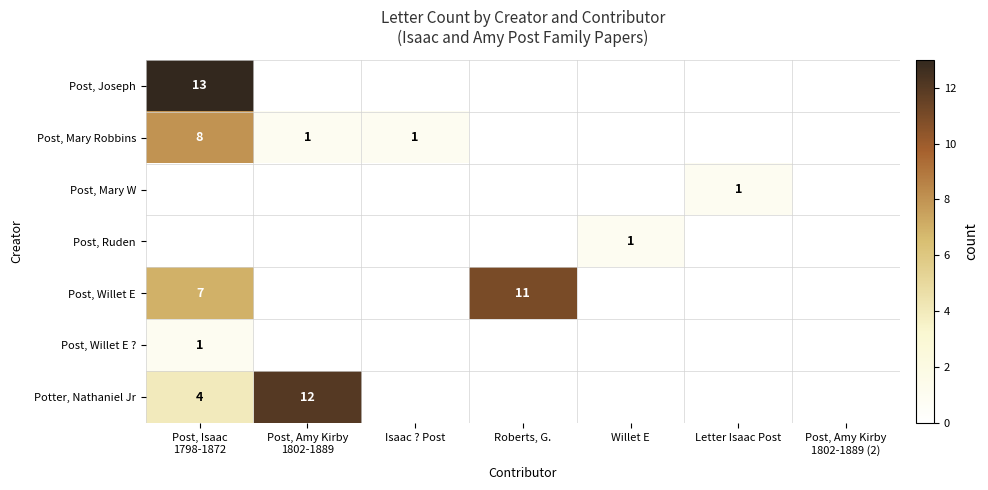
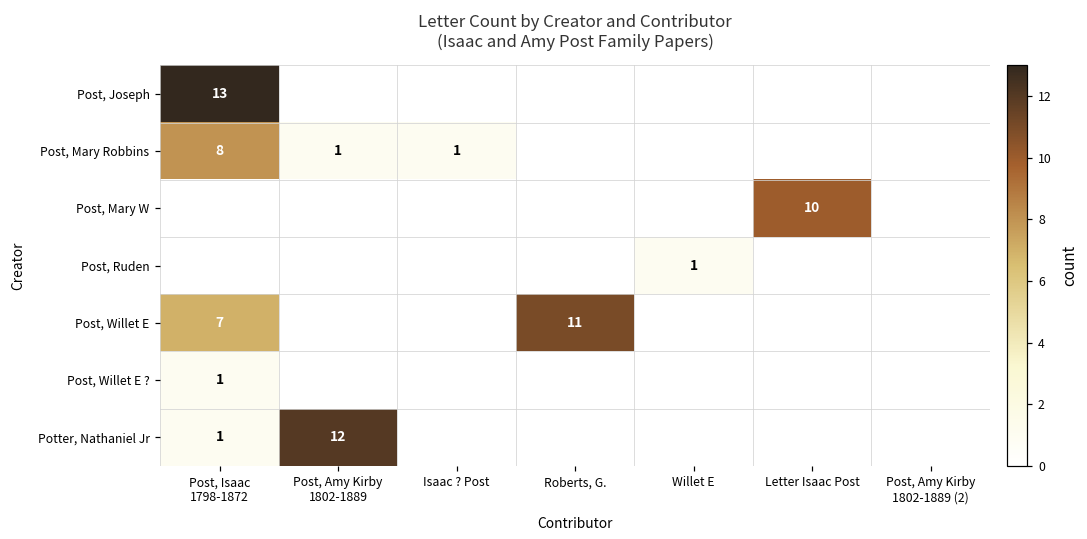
Post, Mary W, Letter Isaac Post: 1 -> 10
Potter, Nathaniel Jr, Post, Isaac 1798-1872: 4 -> 1
